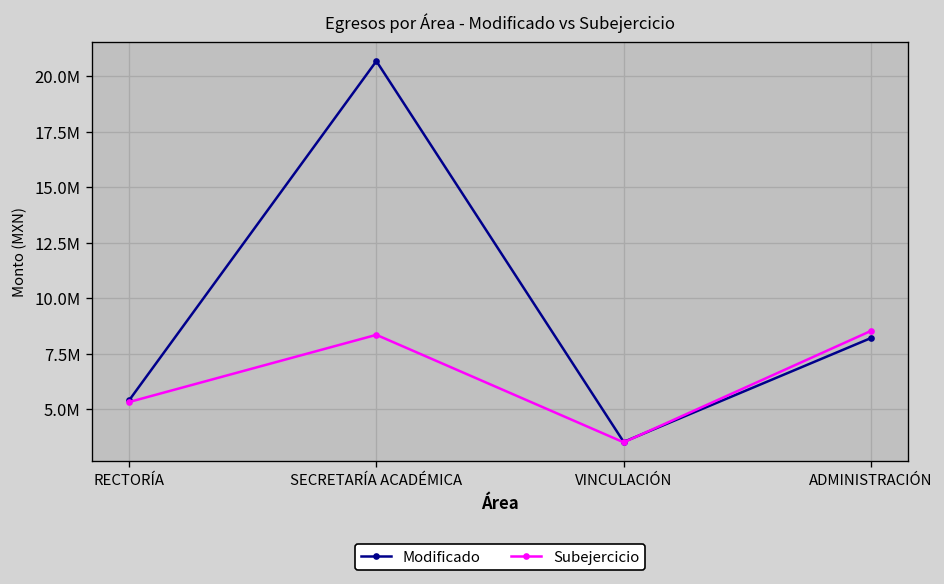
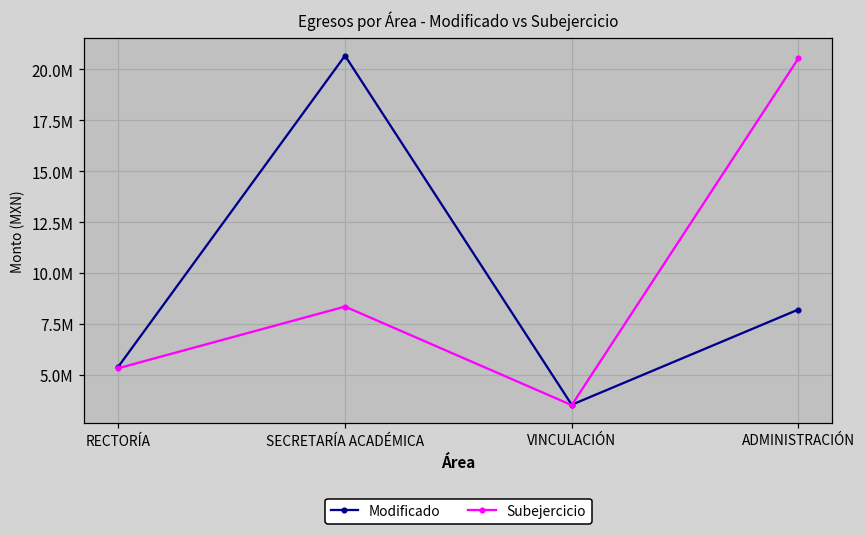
Subejercicio, ADMINISTRACIÓN: 8500000 -> 20500000
